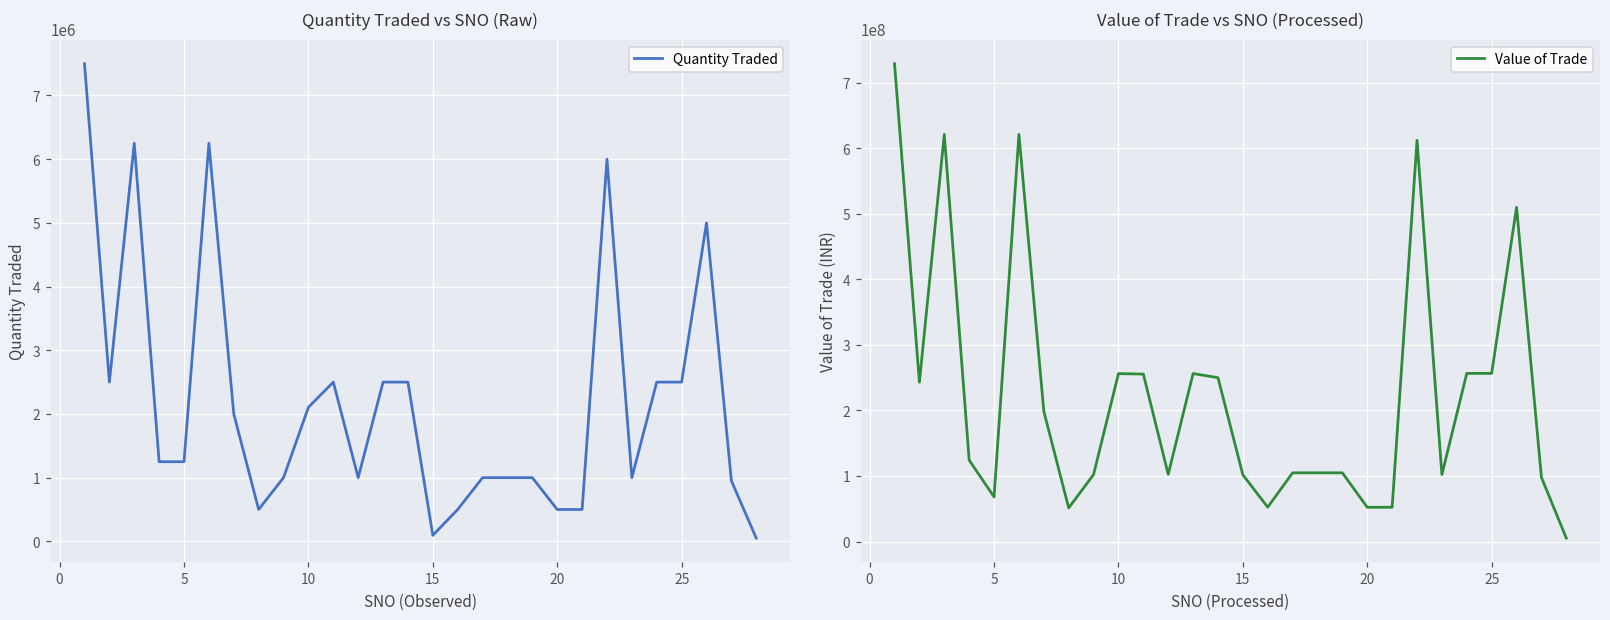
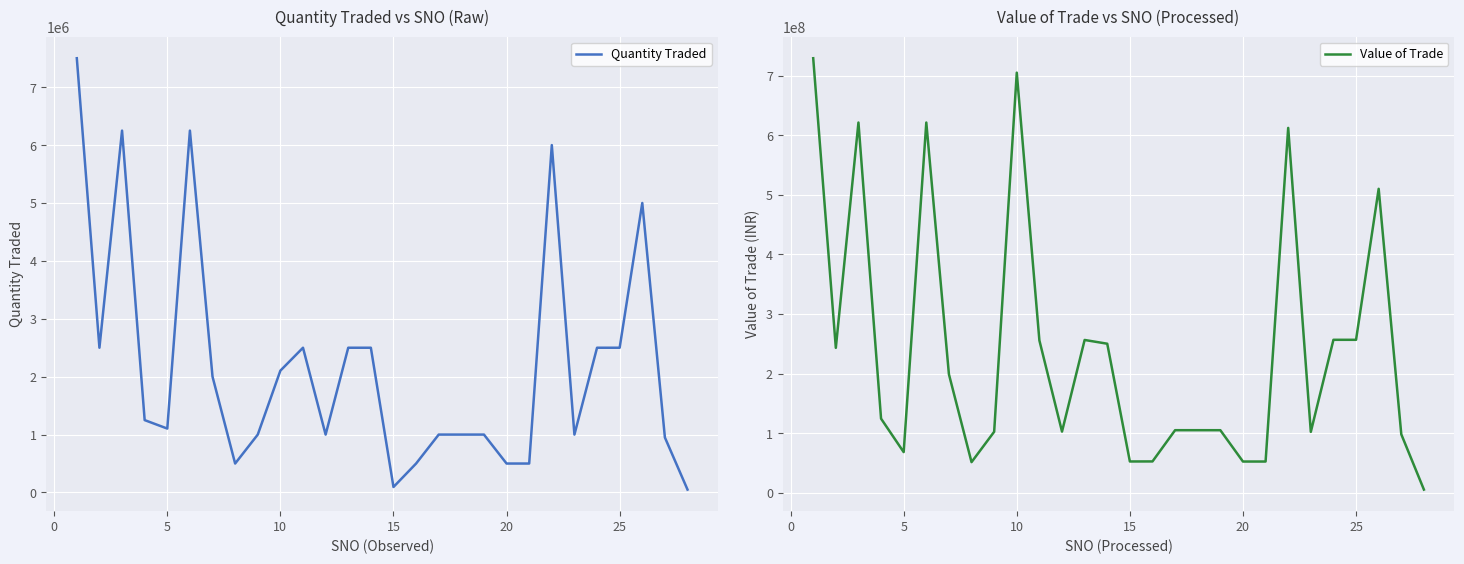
Quantity Traded vs SNO (Raw), 5: 1300000 -> 1100000
Value of Trade vs SNO (Processed), 10: 260000000 -> 700000000
Value of Trade vs SNO (Processed), 15: 100000000 -> 50000000
